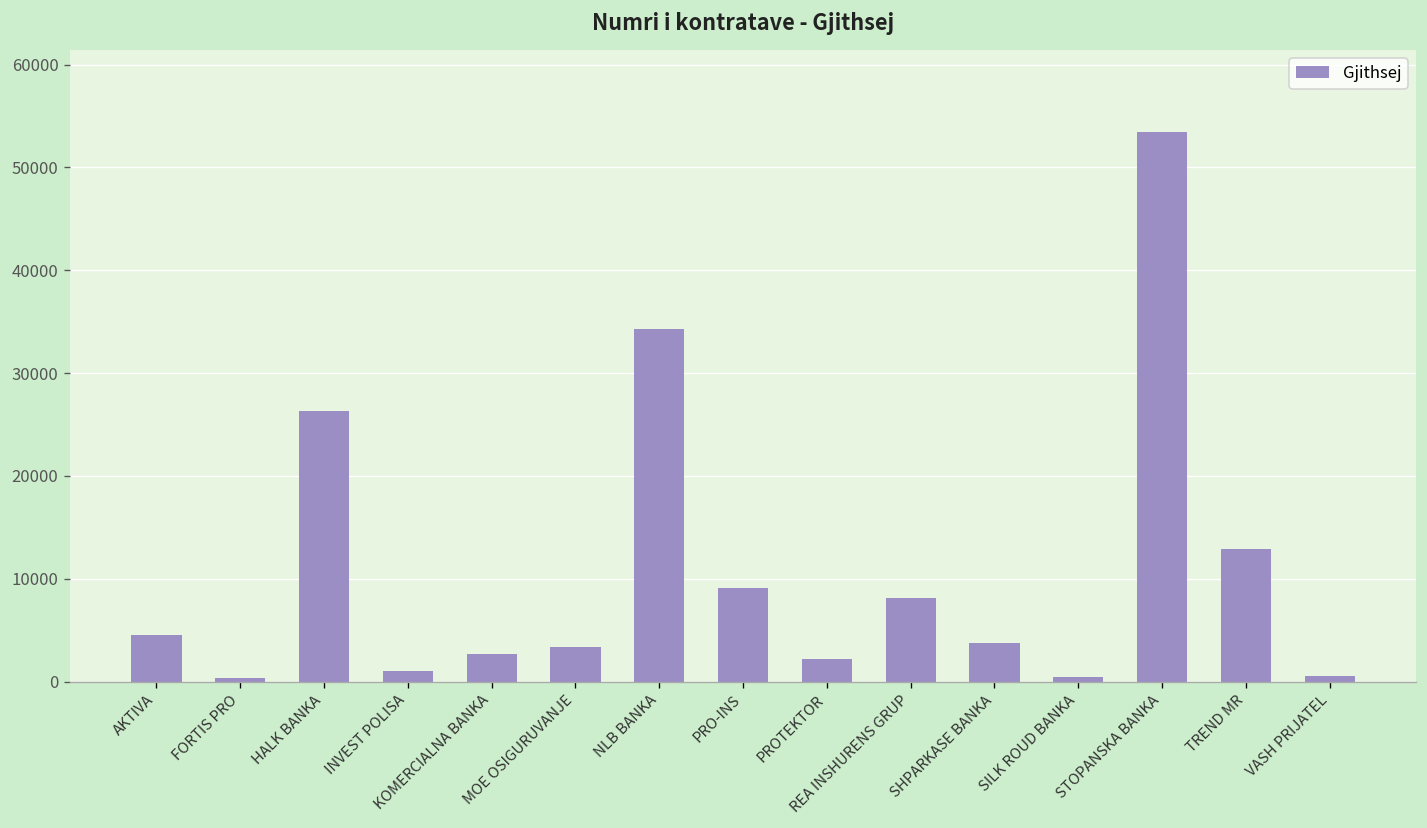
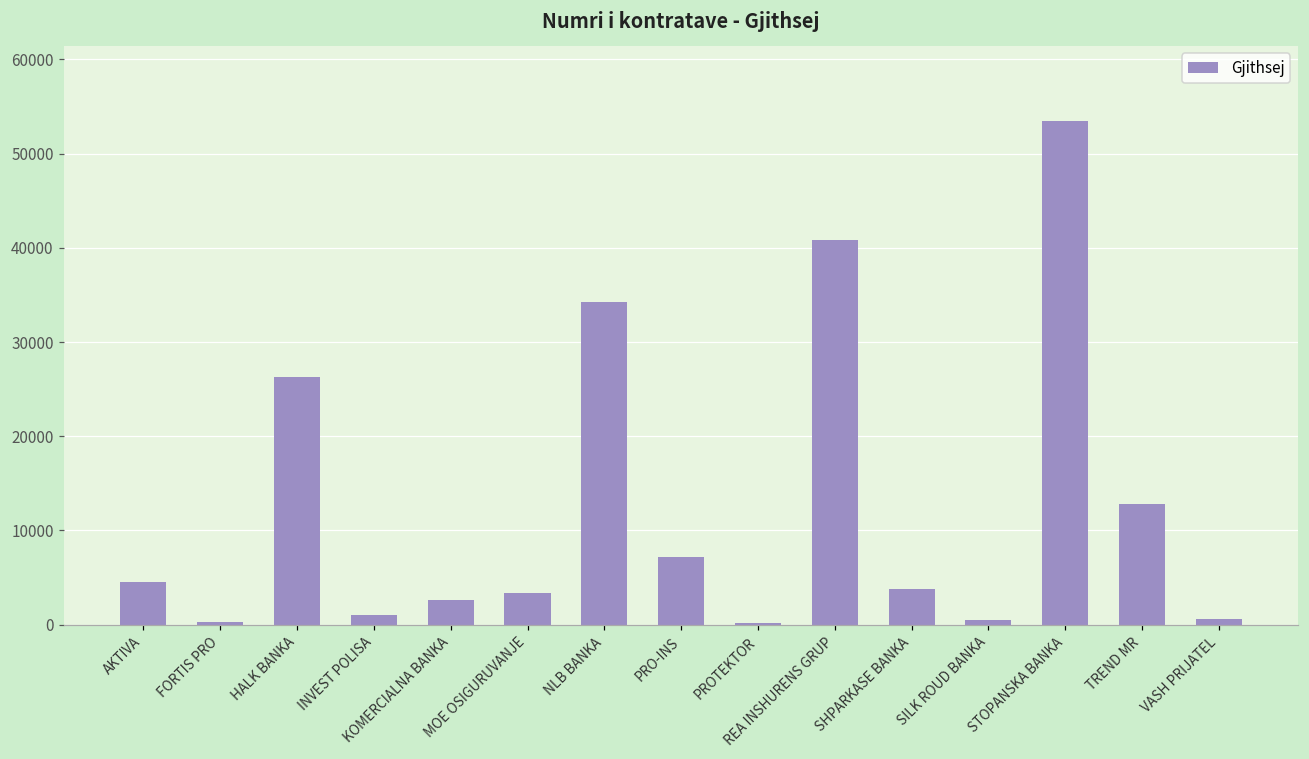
PRO-INS: 9000 -> 7000
PROTEKTOR: 2000 -> 0
REA INSHURENS GRUP: 8000 -> 41000
